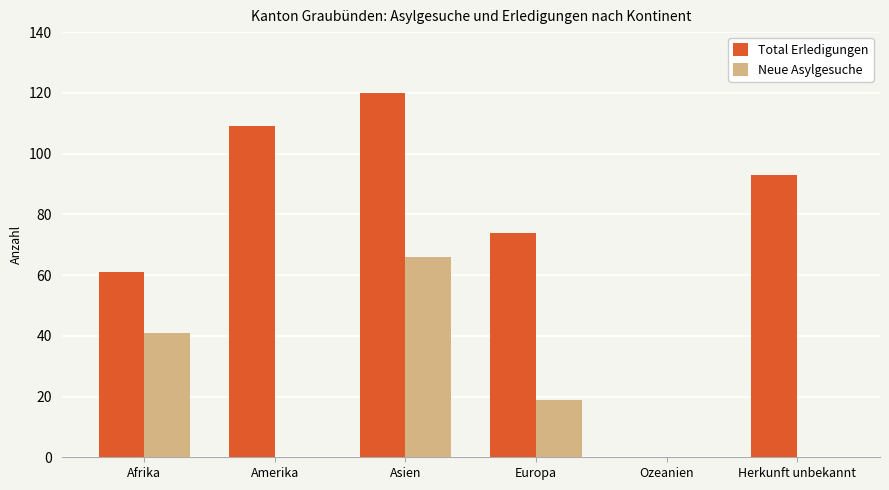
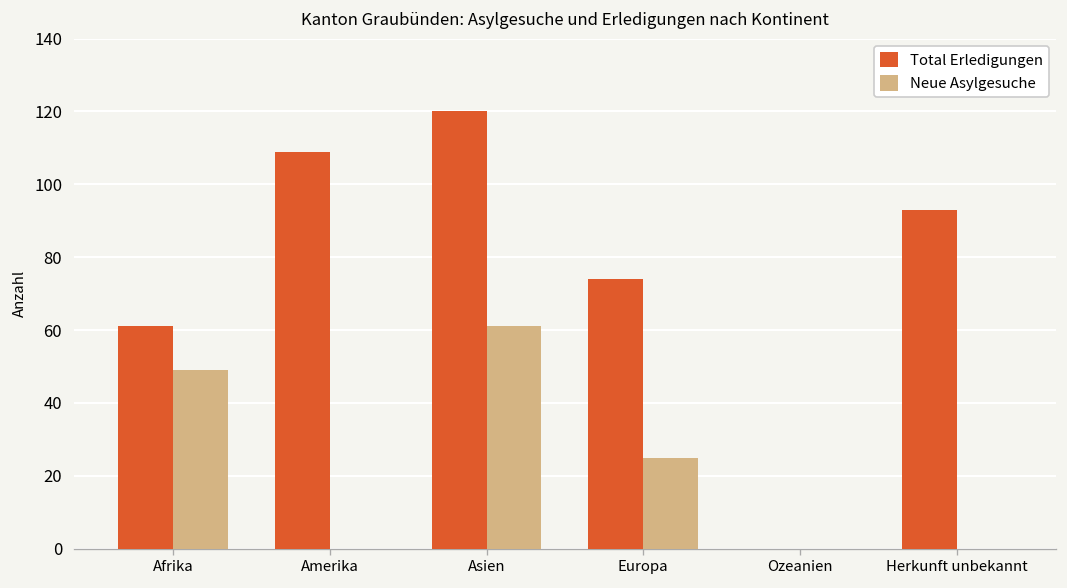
Neue Asylgesuche, Afrika: 41 -> 49
Neue Asylgesuche, Asien: 66 -> 61
Neue Asylgesuche, Europa: 19 -> 25
